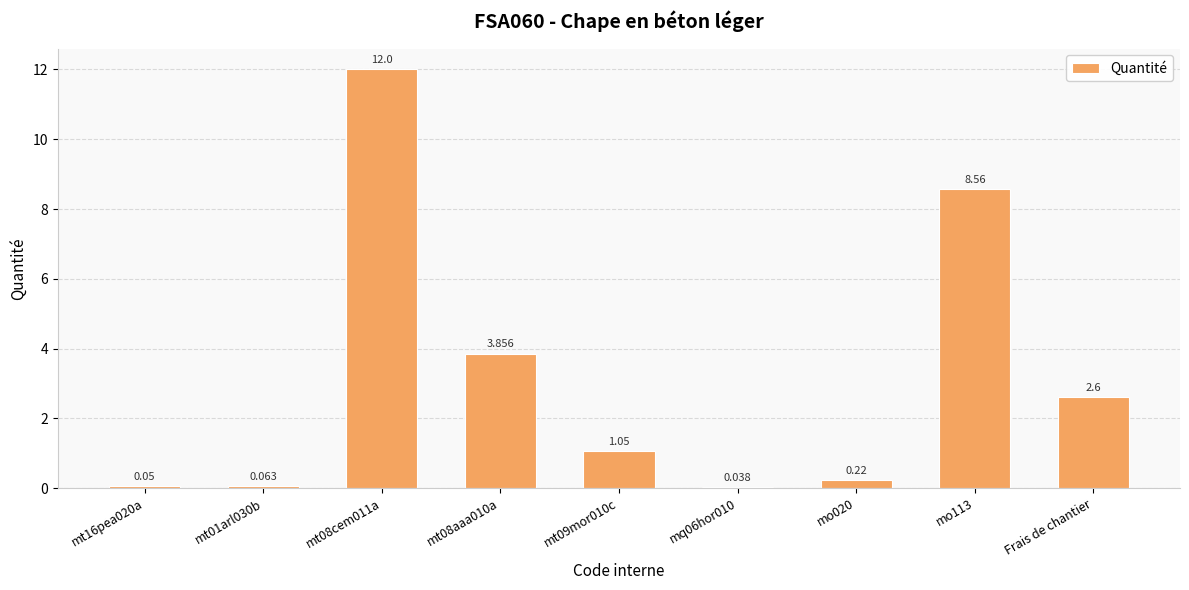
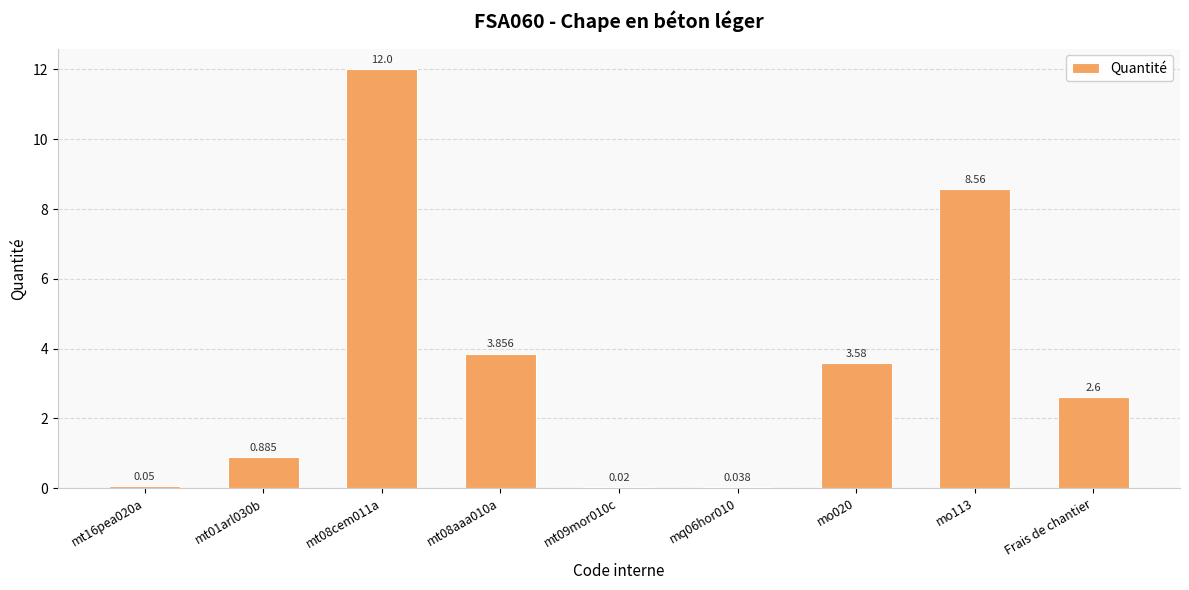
mt01arl030b: 0.063 -> 0.885
mt09mor010c: 1.05 -> 0.02
mo020: 0.22 -> 3.58
